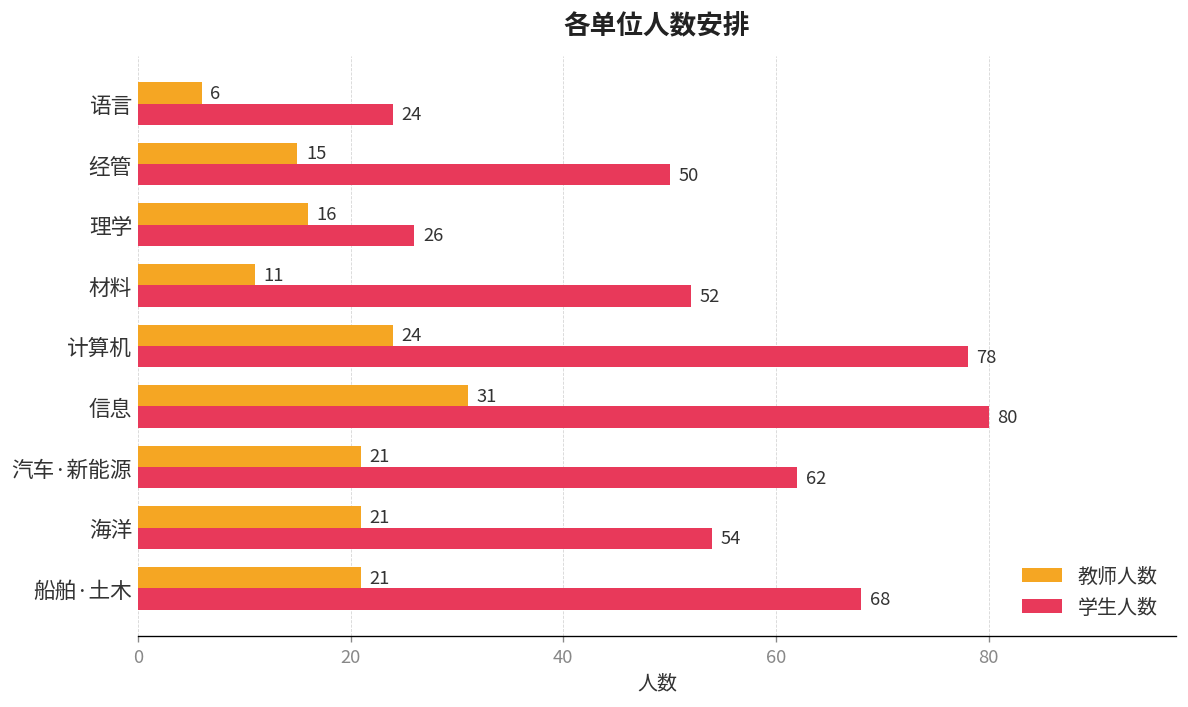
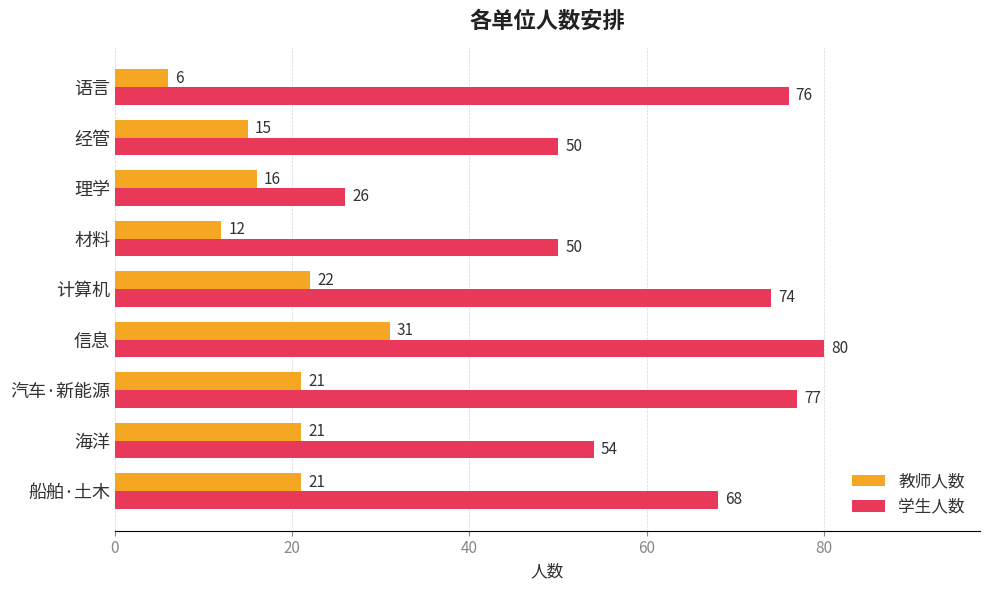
学生人数, 语言: 24 -> 76
教师人数, 材料: 11 -> 12
学生人数, 材料: 52 -> 50
教师人数, 计算机: 24 -> 22
学生人数, 计算机: 78 -> 74
学生人数, 汽车·新能源: 62 -> 77
